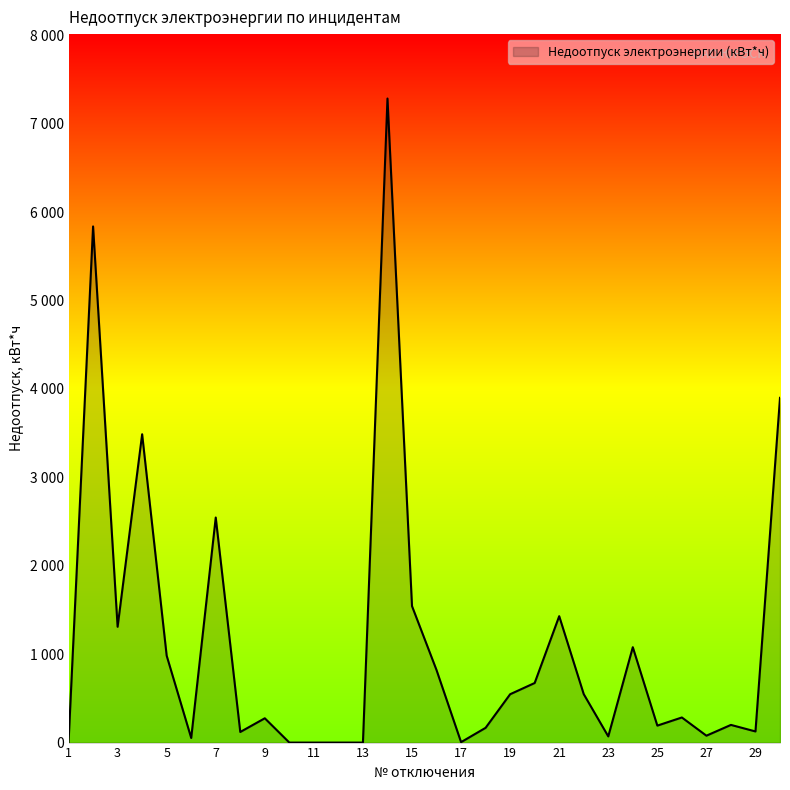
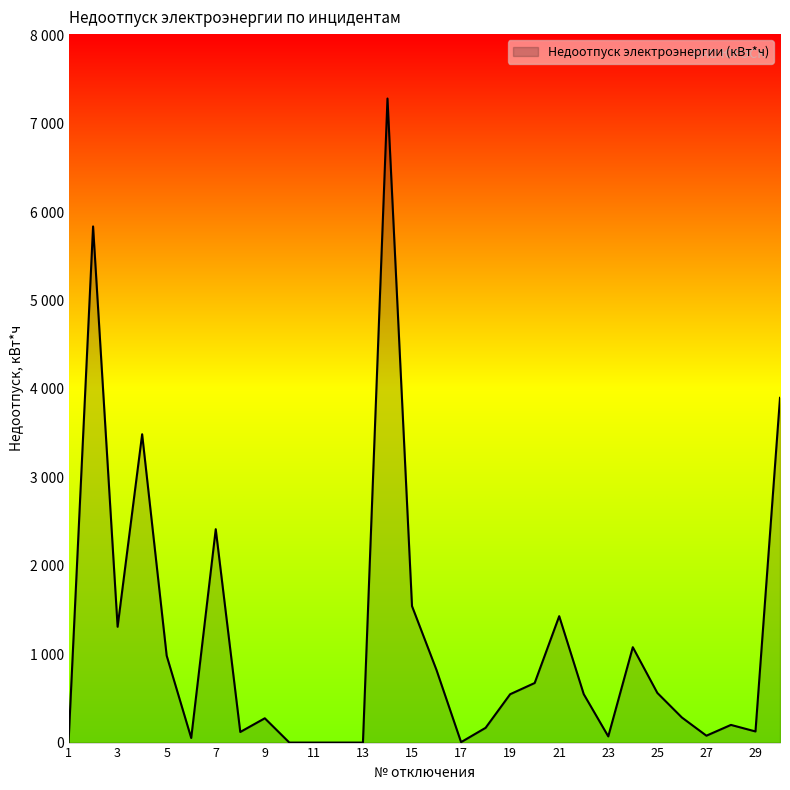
7: 2500 -> 2400
25: 200 -> 600
